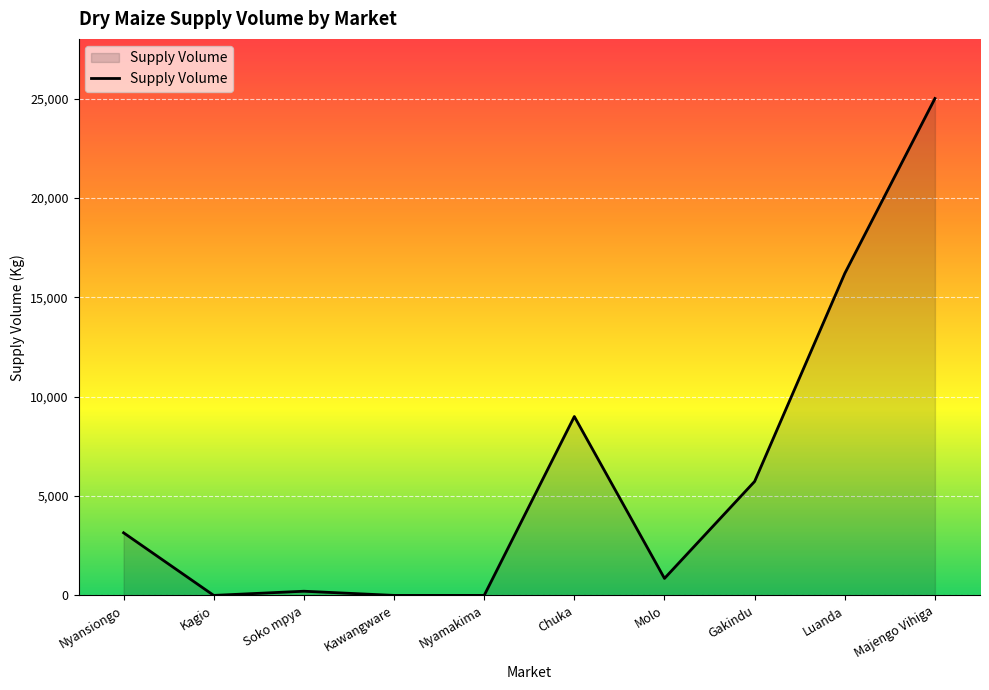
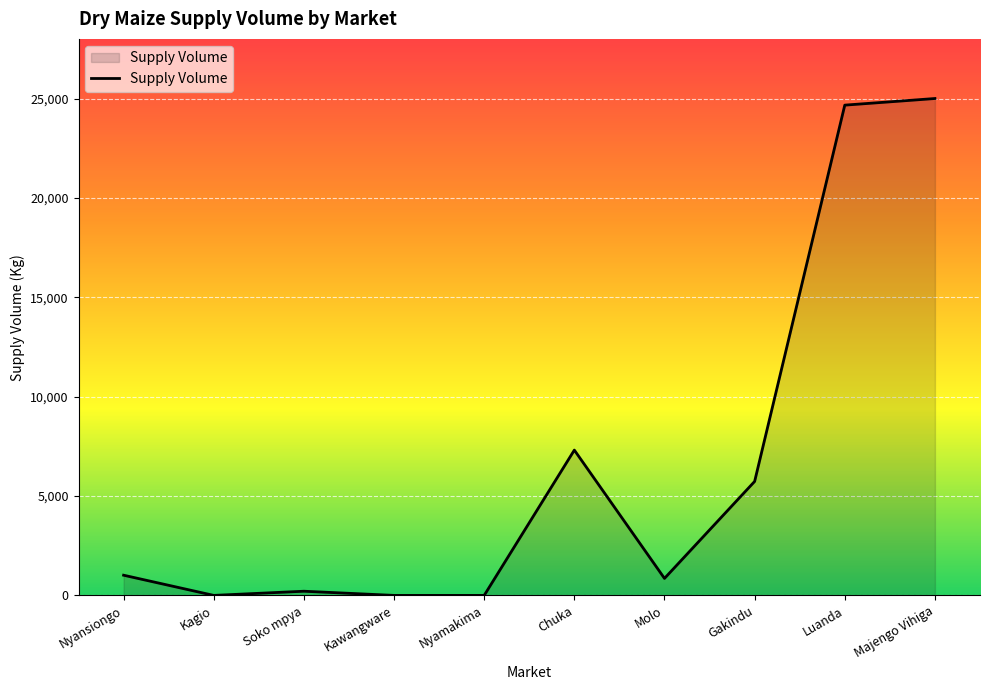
Nyansiongo: 3,200 -> 1,000
Chuka: 9,000 -> 7,300
Luanda: 16,200 -> 24,700
